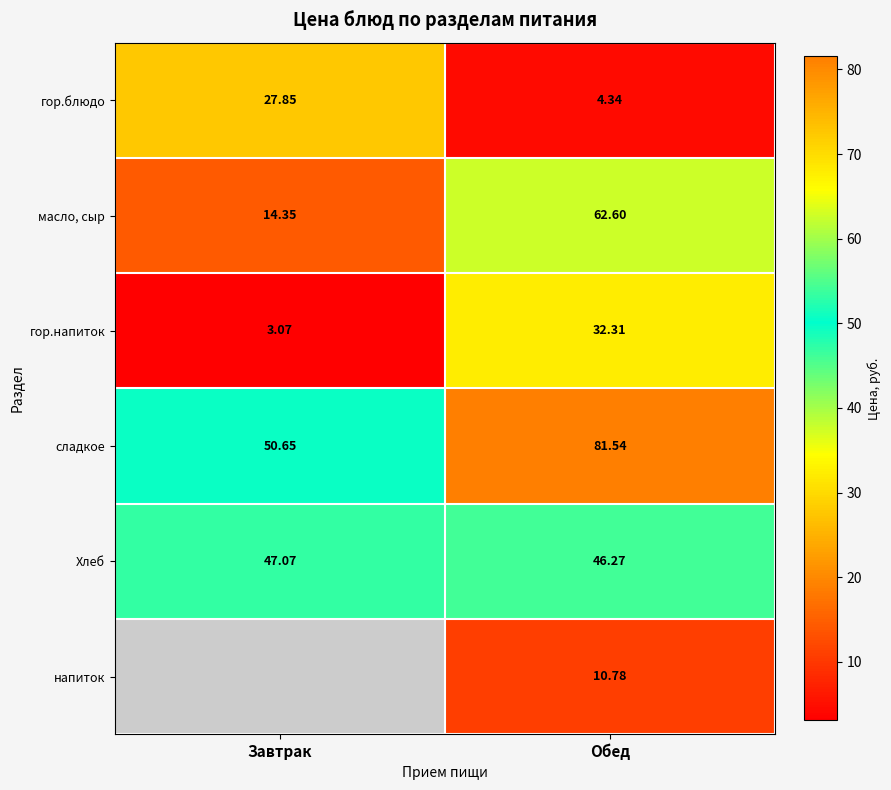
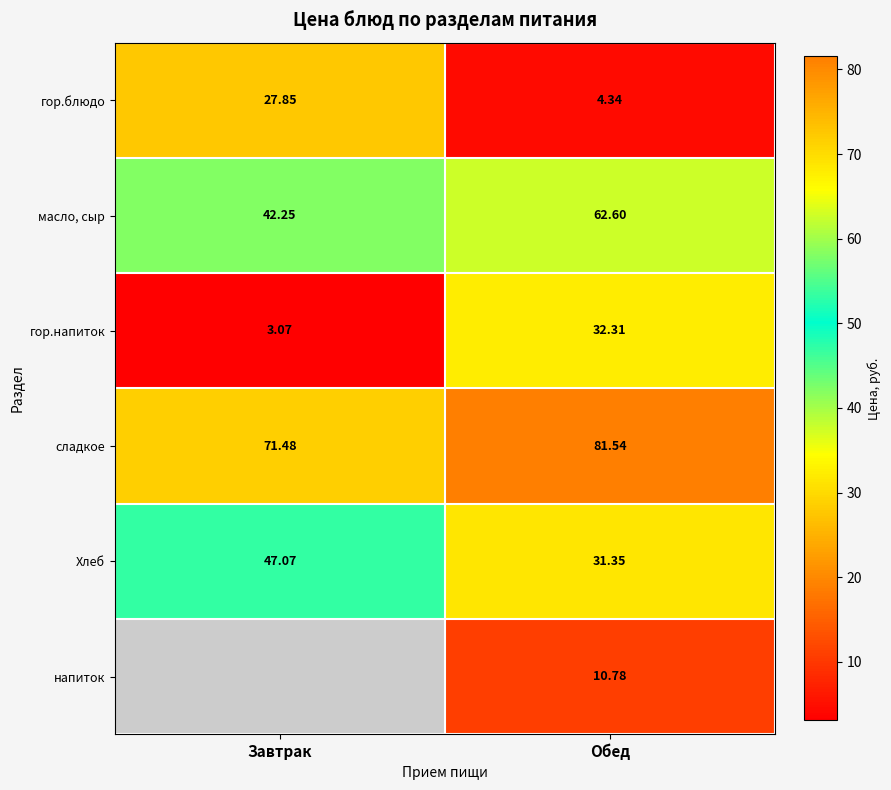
масло, сыр, Завтрак: 14.35 -> 42.25
сладкое, Завтрак: 50.65 -> 71.48
Хлеб, Обед: 46.27 -> 31.35
